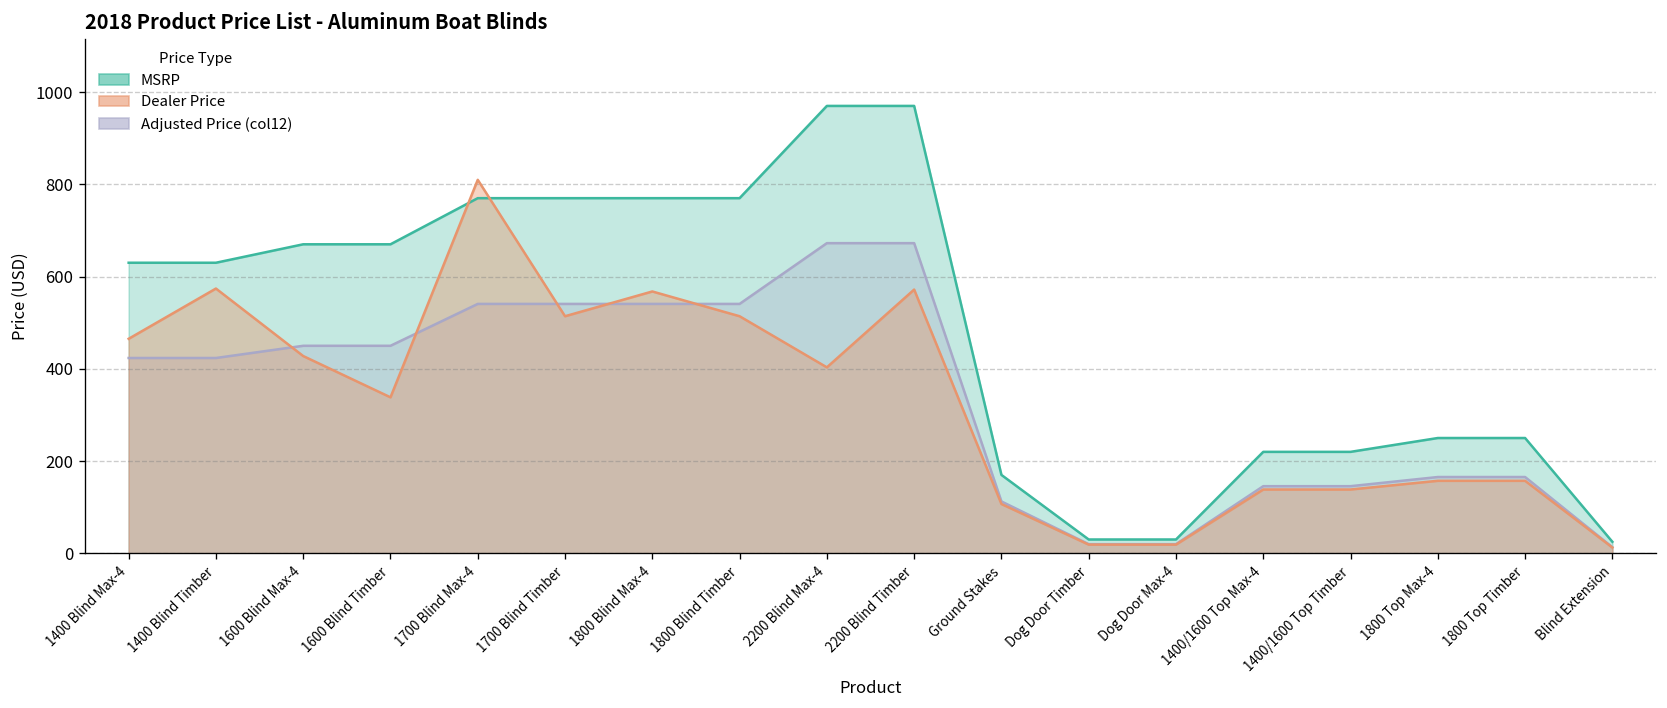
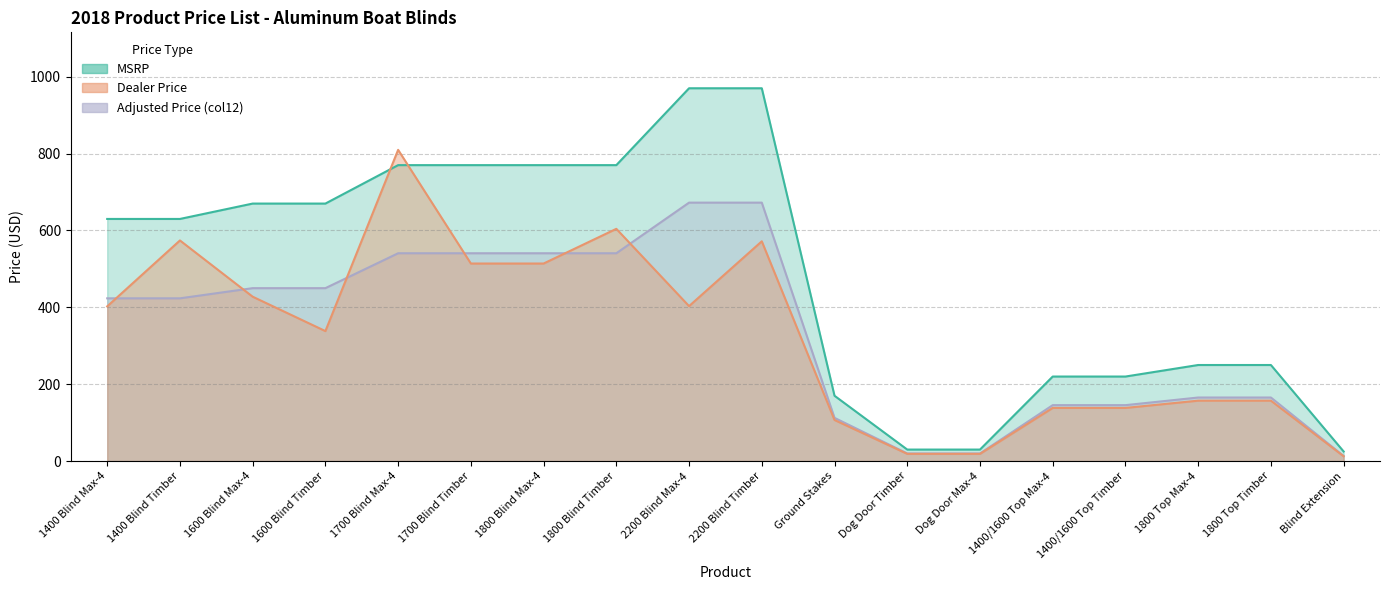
Dealer Price, 1400 Blind Max-4: 470 -> 400
Dealer Price, 1800 Blind Max-4: 570 -> 510
Dealer Price, 1800 Blind Timber: 510 -> 600
